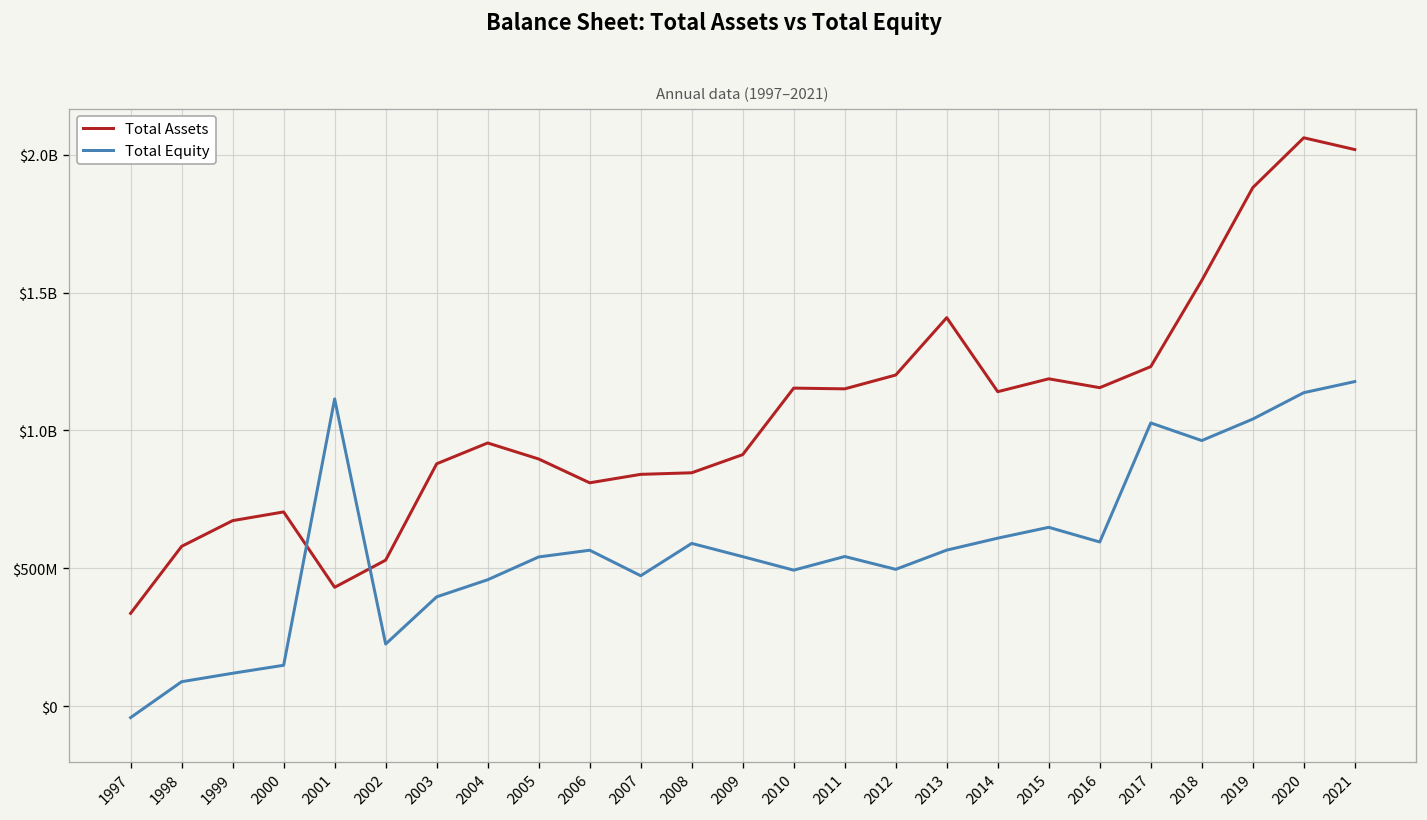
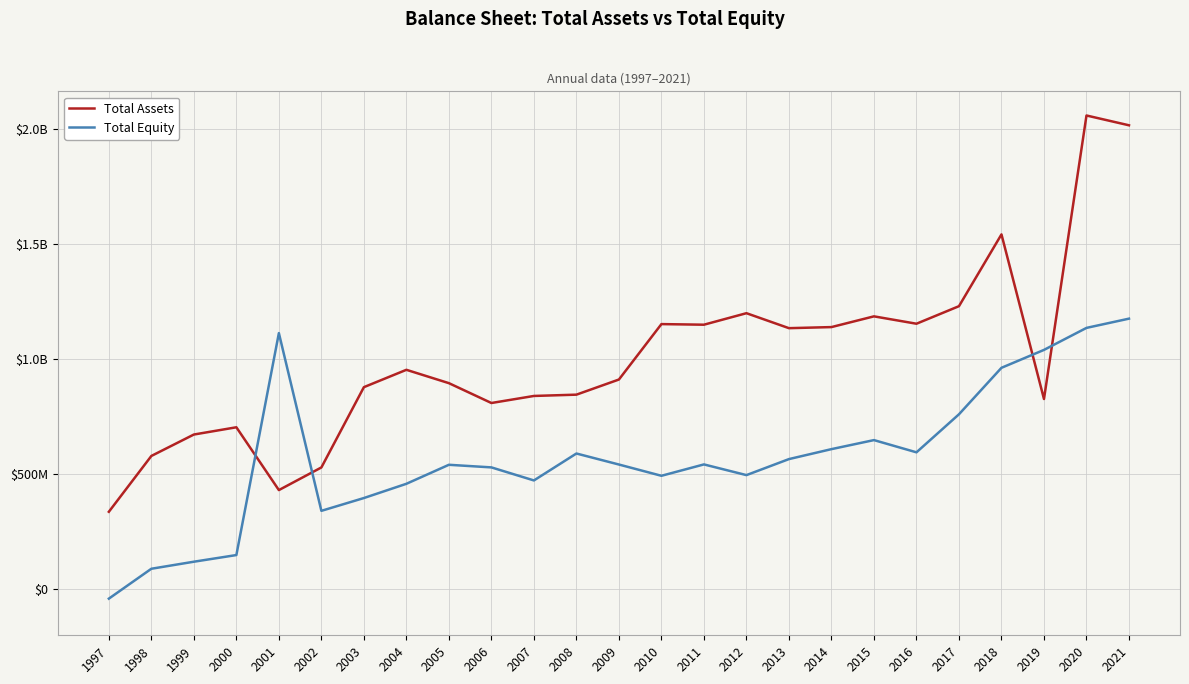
Total Equity, 2002: $230000000 -> $340000000
Total Equity, 2006: $570000000 -> $530000000
Total Assets, 2013: $1410000000 -> $1140000000
Total Equity, 2017: $1030000000 -> $760000000
Total Assets, 2019: $1880000000 -> $830000000
